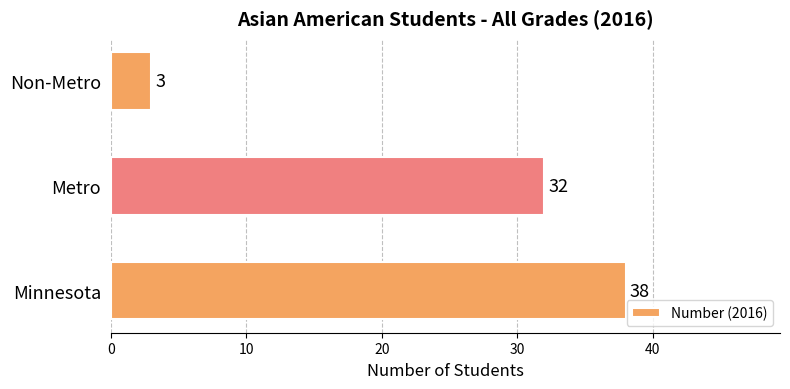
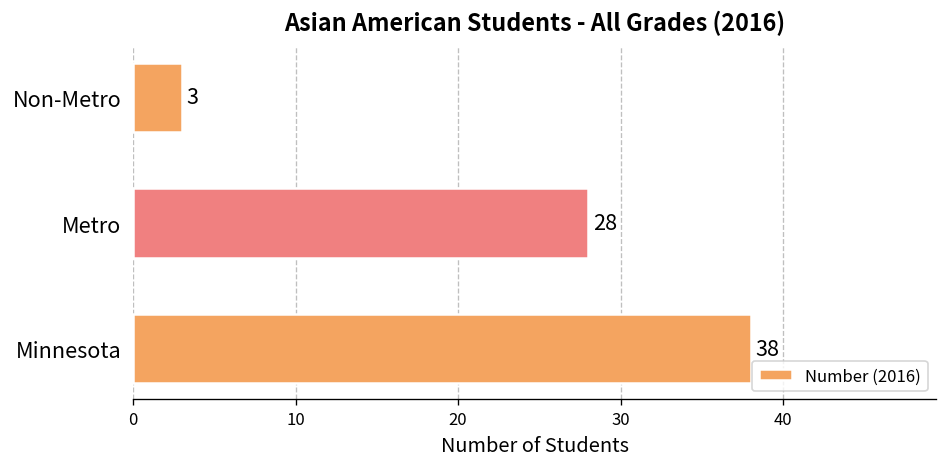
Metro: 32 -> 28
